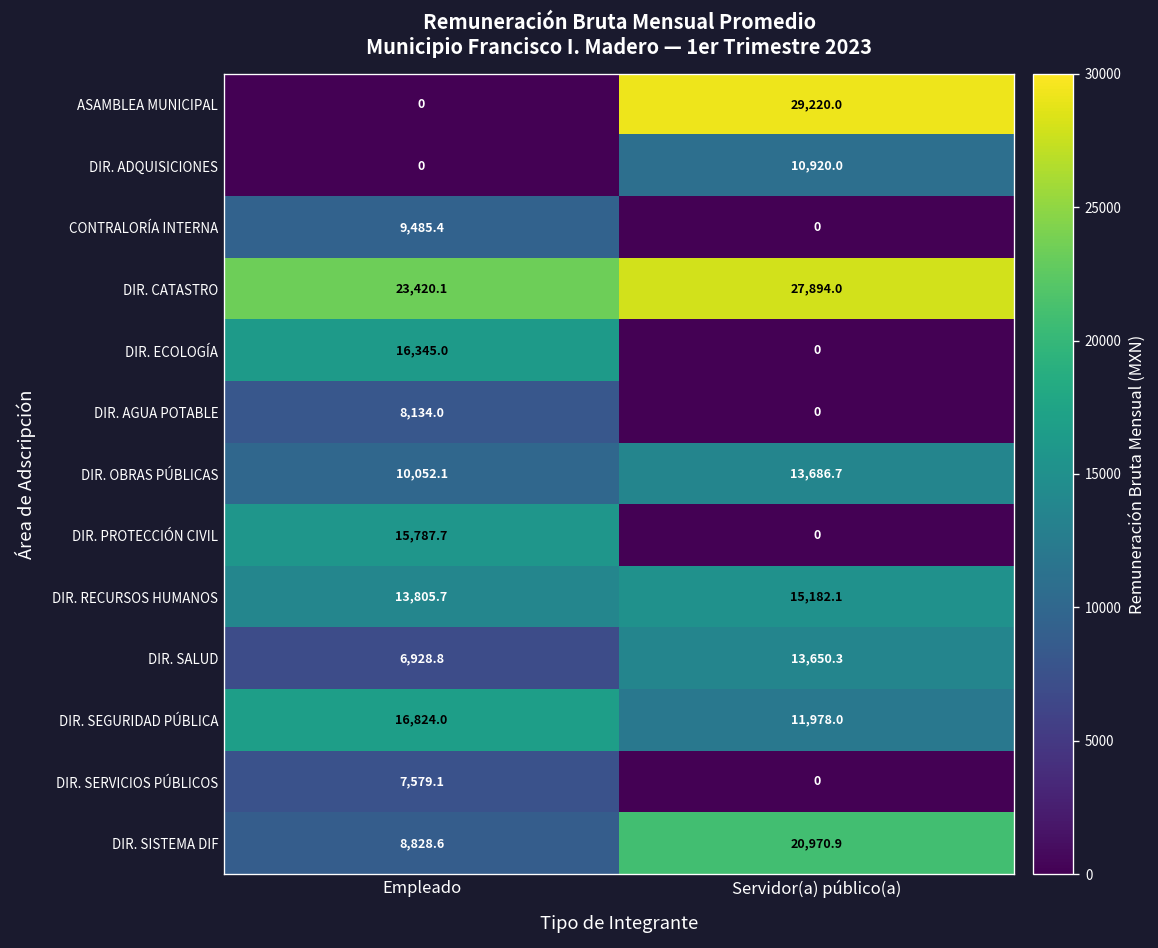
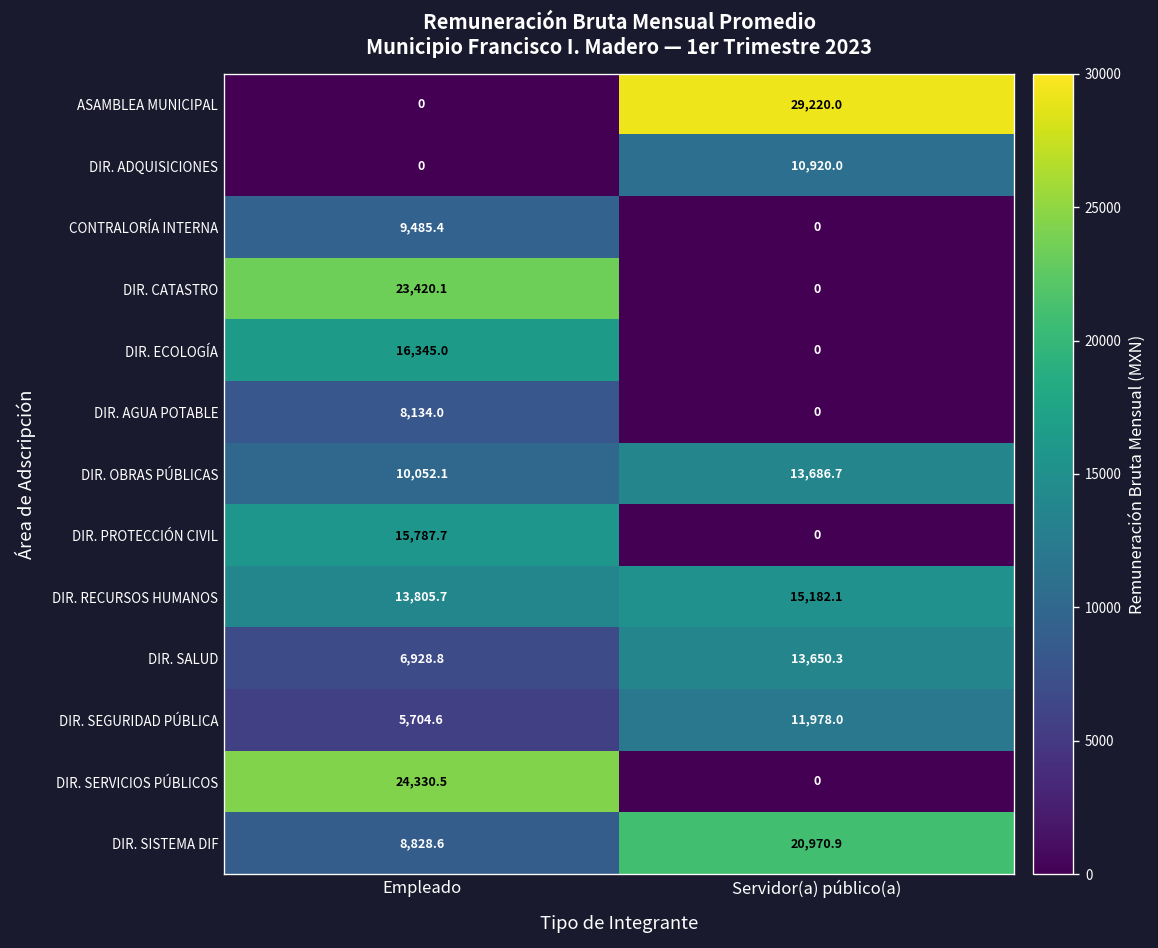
DIR. CATASTRO, Servidor(a) público(a): 27,894.0 -> 0
DIR. SEGURIDAD PÚBLICA, Empleado: 16,824.0 -> 5,704.6
DIR. SERVICIOS PÚBLICOS, Empleado: 7,579.1 -> 24,330.5
